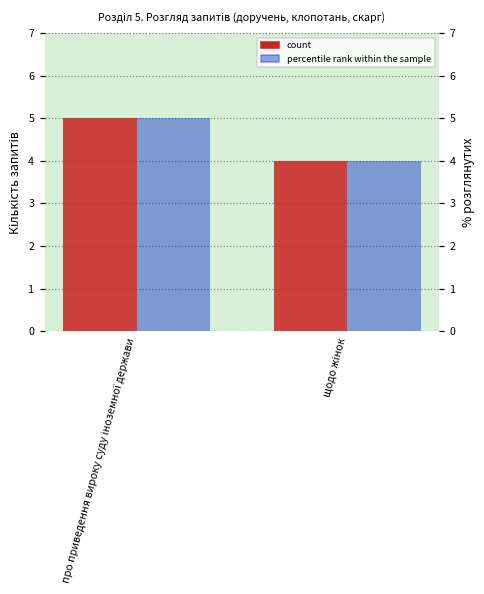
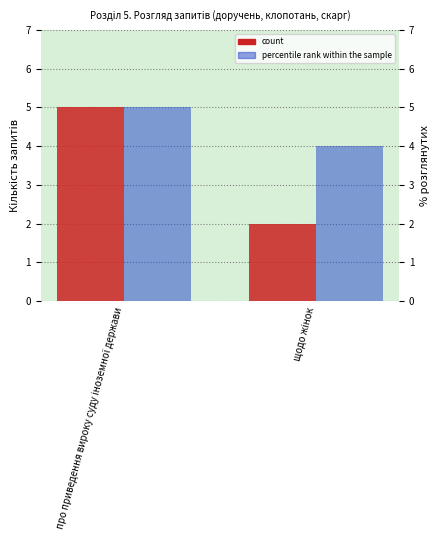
count, щодо жінок: 4 -> 2
